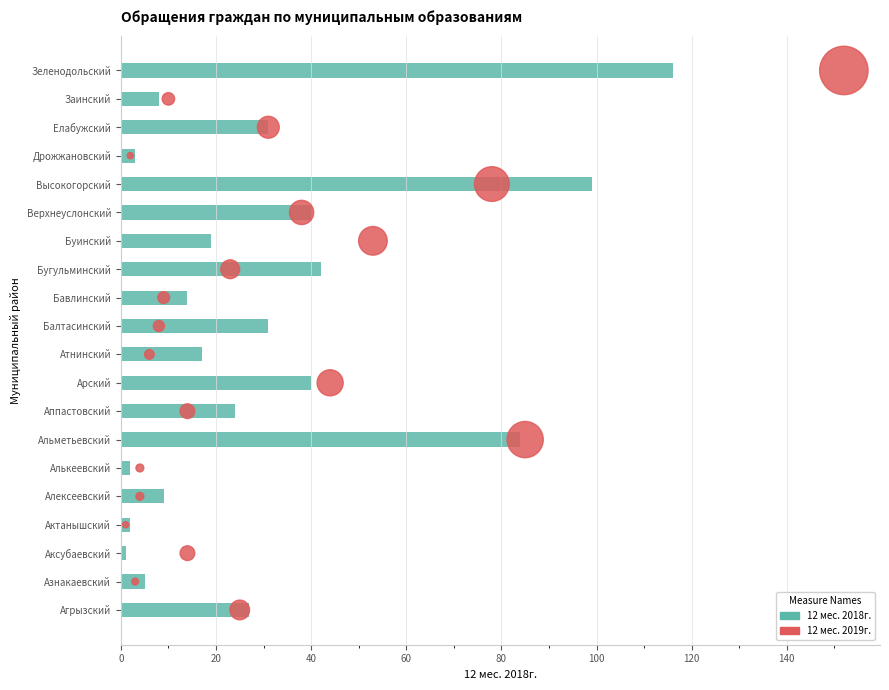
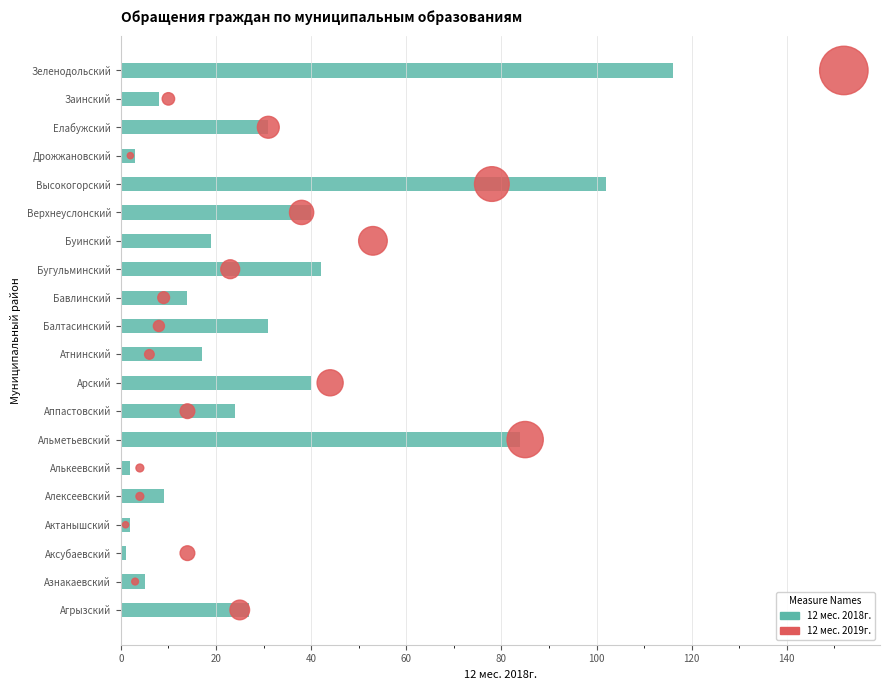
12 мес. 2018г., Высокогорский: 99 -> 102
